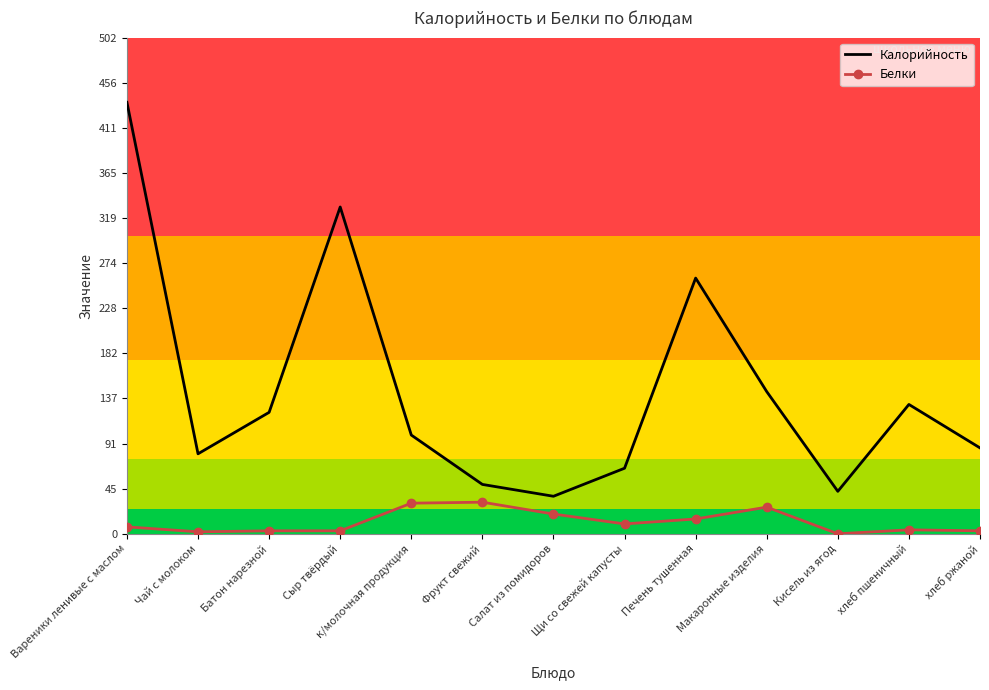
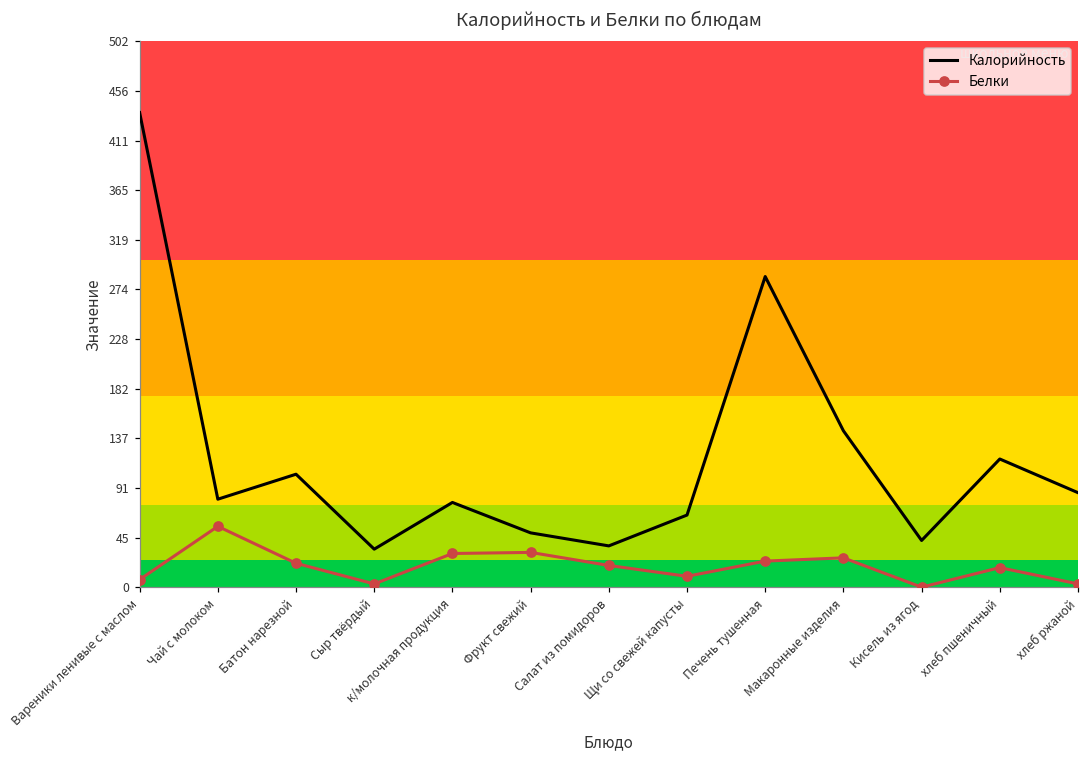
Белки, Чай с молоком: 0 -> 60
Калорийность, Батон нарезной: 120 -> 100
Белки, Батон нарезной: 0 -> 20
Калорийность, Сыр твёрдый: 330 -> 40
Калорийность, к/молочная продукция: 100 -> 80
Калорийность, Печень тушенная: 260 -> 290
Белки, Печень тушенная: 15 -> 24
Калорийность, хлеб пшеничный: 130 -> 120
Белки, хлеб пшеничный: 0 -> 20
